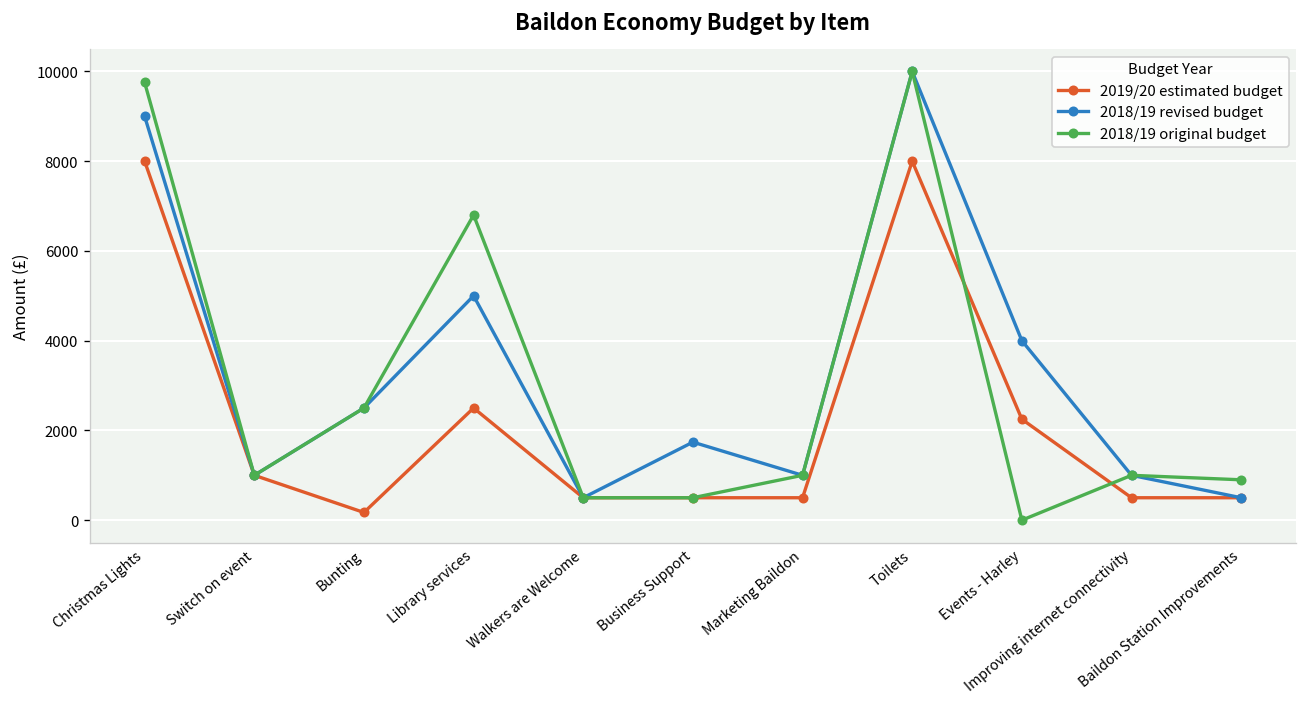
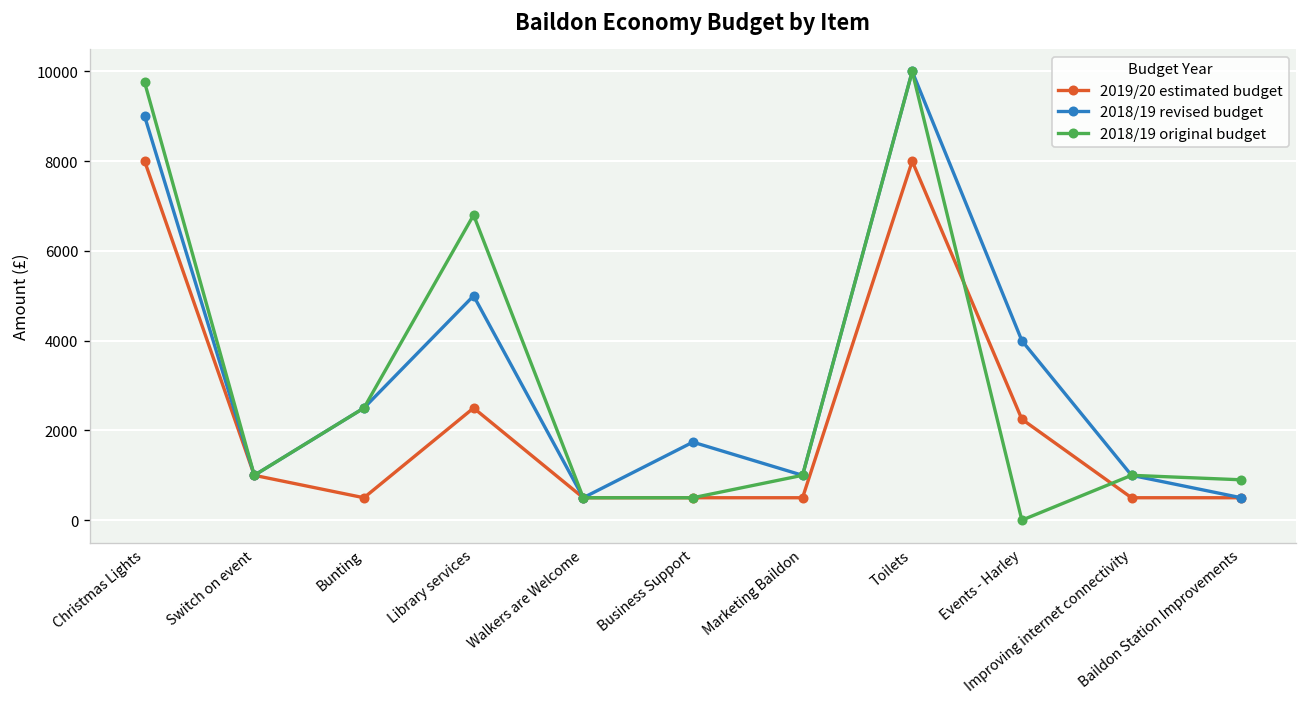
2019/20 estimated budget, Bunting: 200 -> 500
